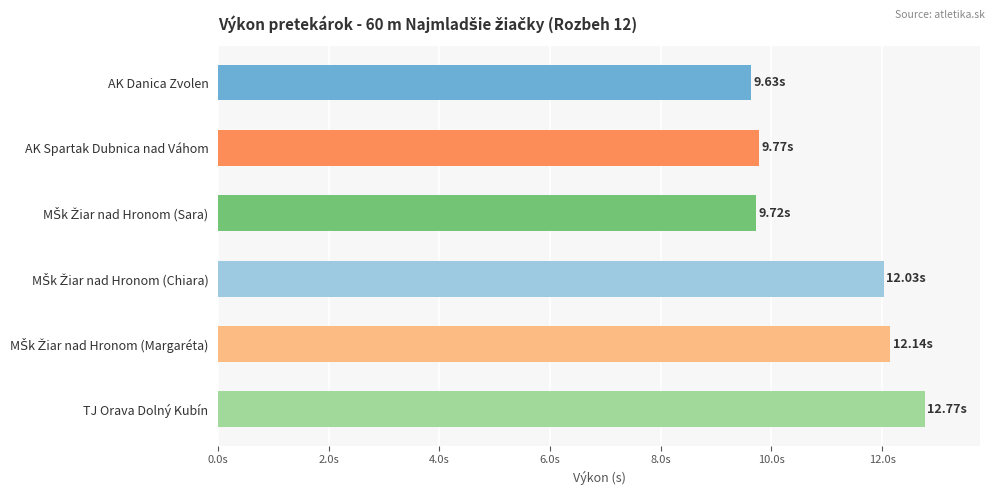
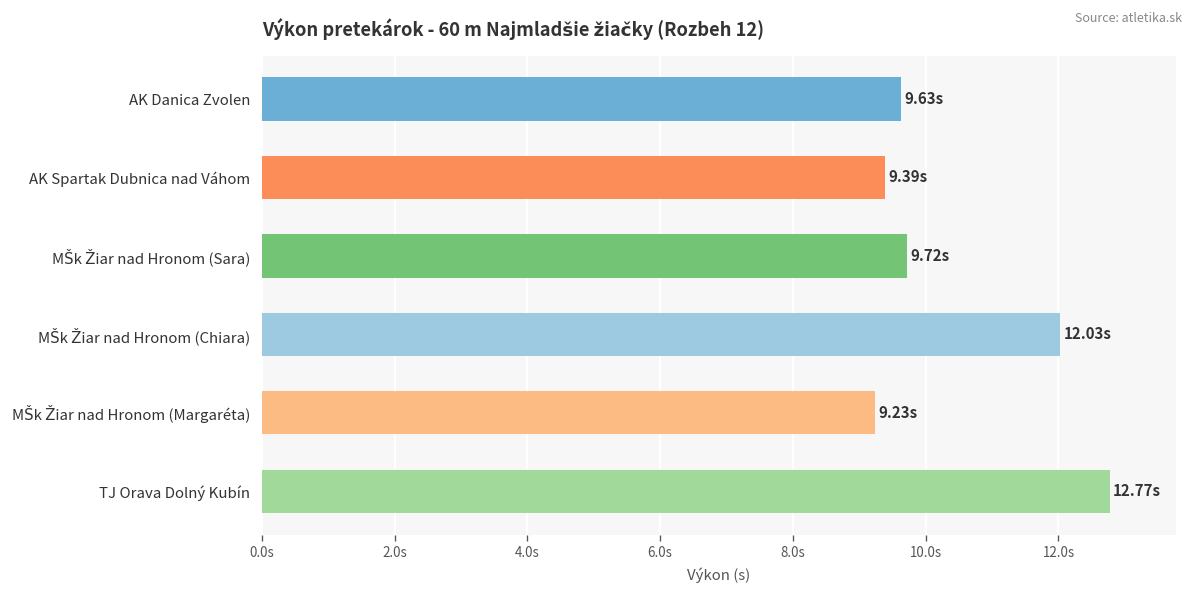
AK Spartak Dubnica nad Váhom: 9.77s -> 9.39s
MŠk Žiar nad Hronom (Margaréta): 12.14s -> 9.23s
